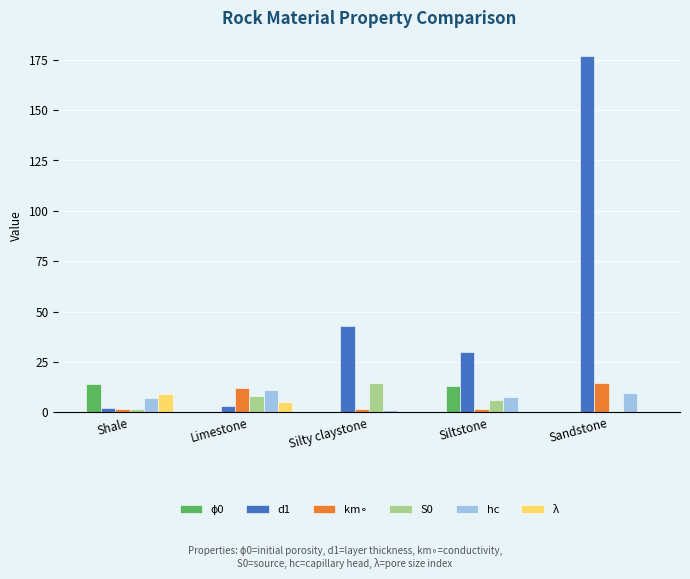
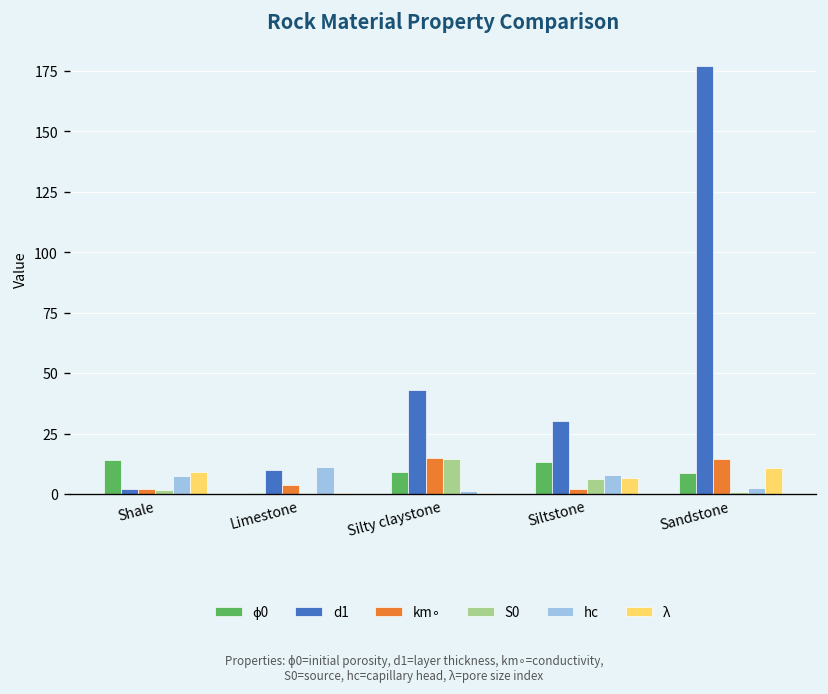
d1, Limestone: 3 -> 10
km∘, Limestone: 12 -> 4
S0, Limestone: 8 -> 1
λ, Limestone: 5 -> 0
ϕ0, Silty claystone: 0 -> 9
km∘, Silty claystone: 2 -> 15
λ, Siltstone: 0 -> 7
ϕ0, Sandstone: 0 -> 9
hc, Sandstone: 10 -> 2
λ, Sandstone: 0 -> 11
